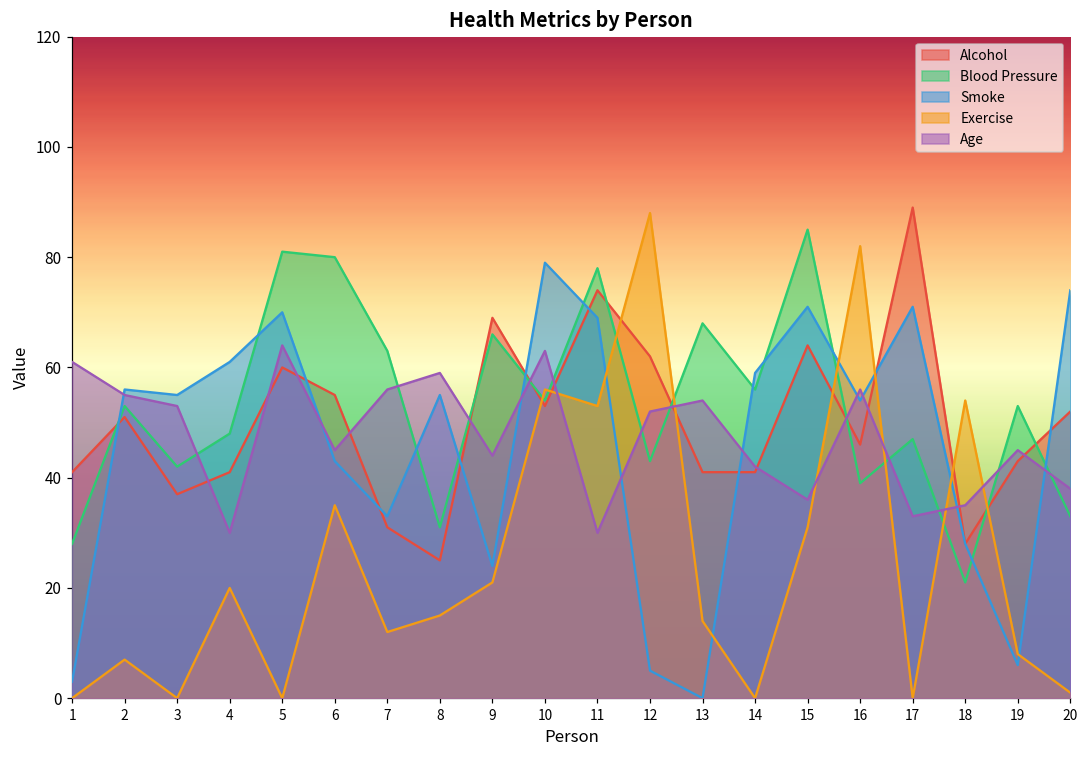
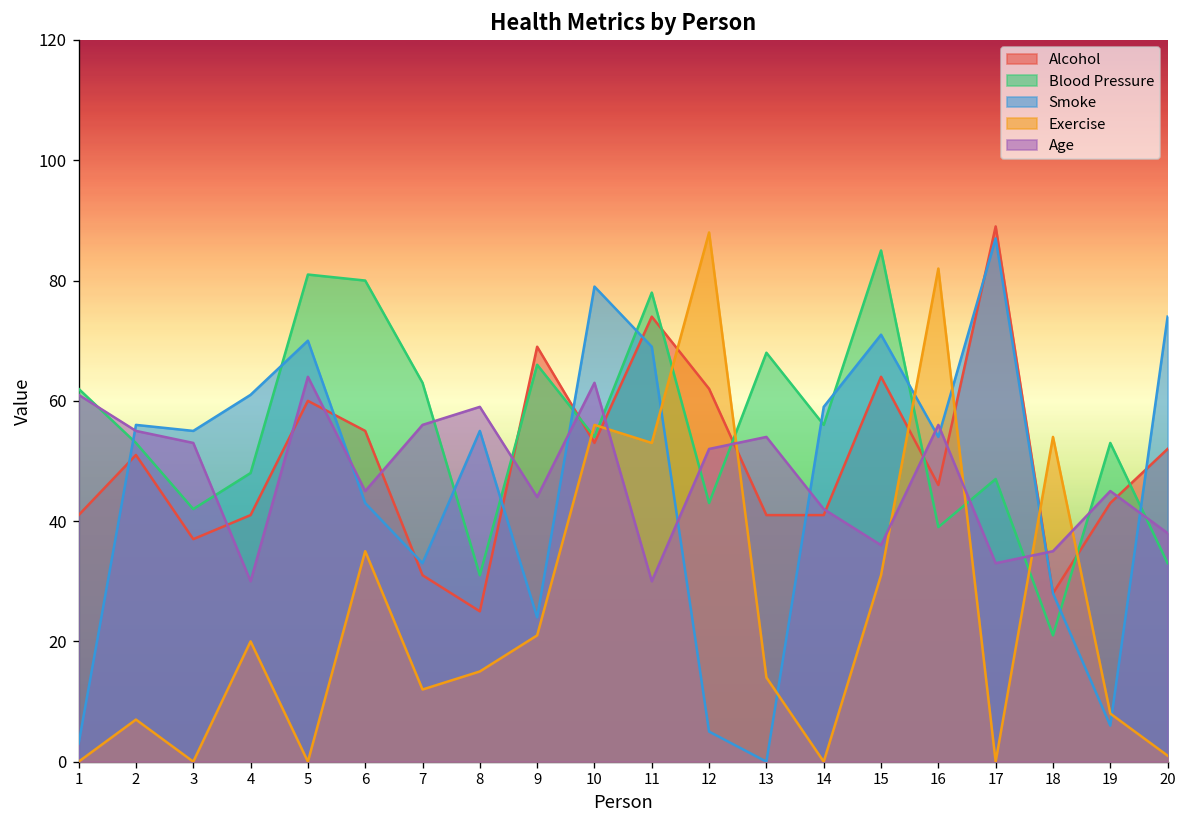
Blood Pressure, 1: 28 -> 62
Smoke, 17: 71 -> 87
